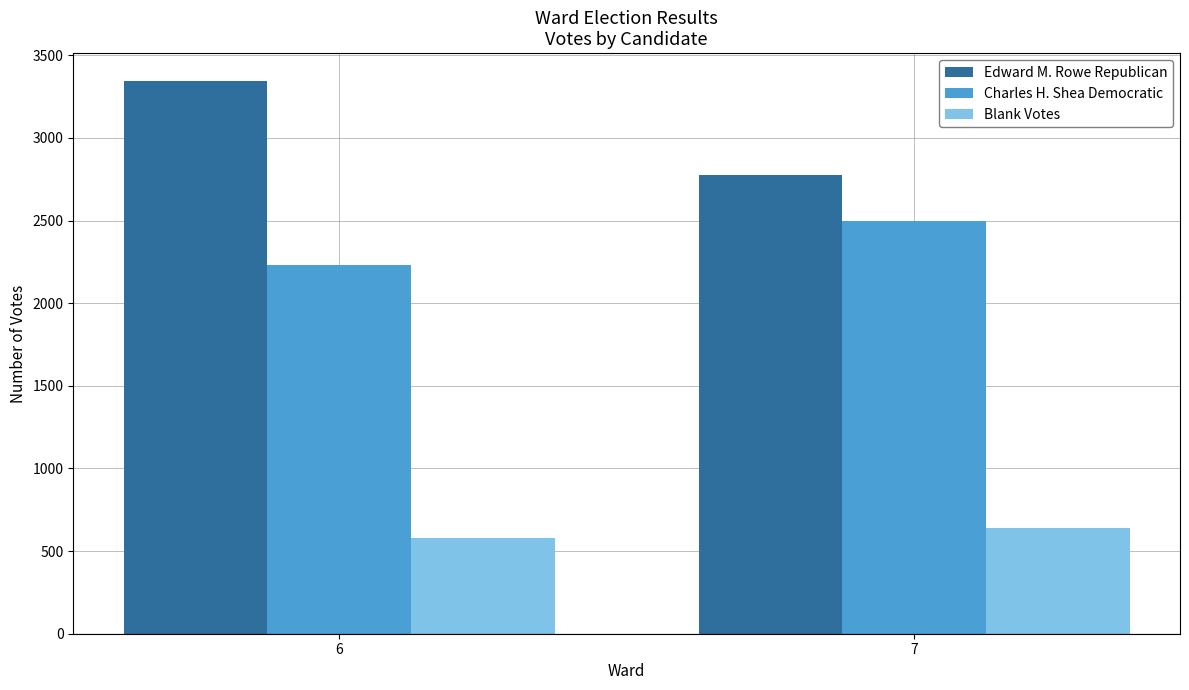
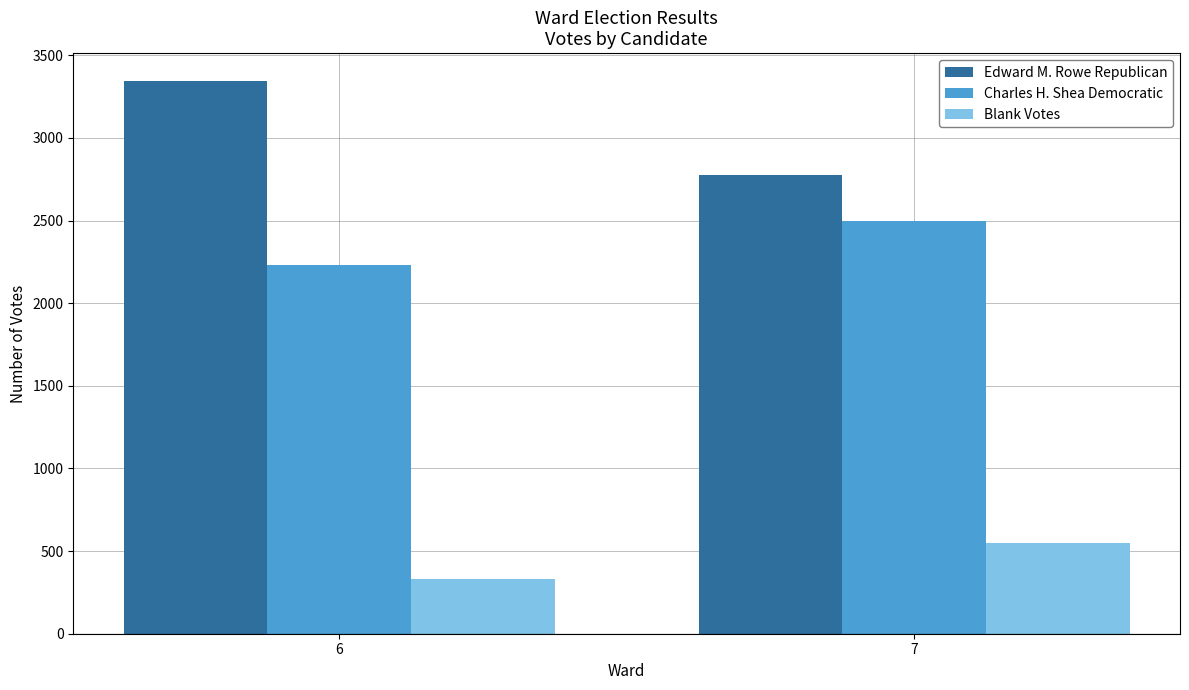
Blank Votes, 6: 580 -> 330
Blank Votes, 7: 640 -> 550
